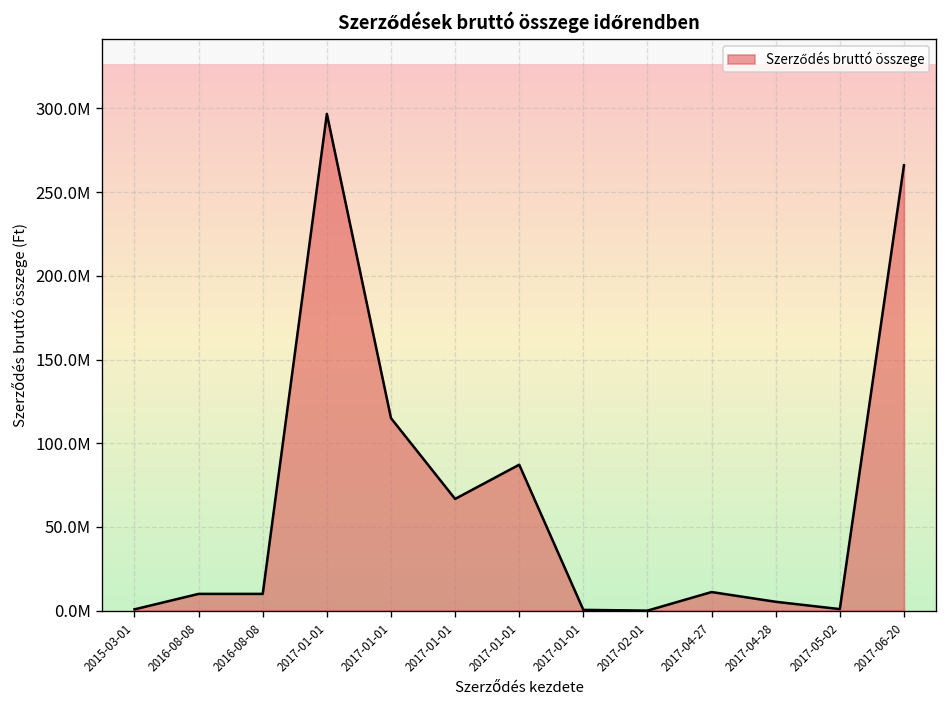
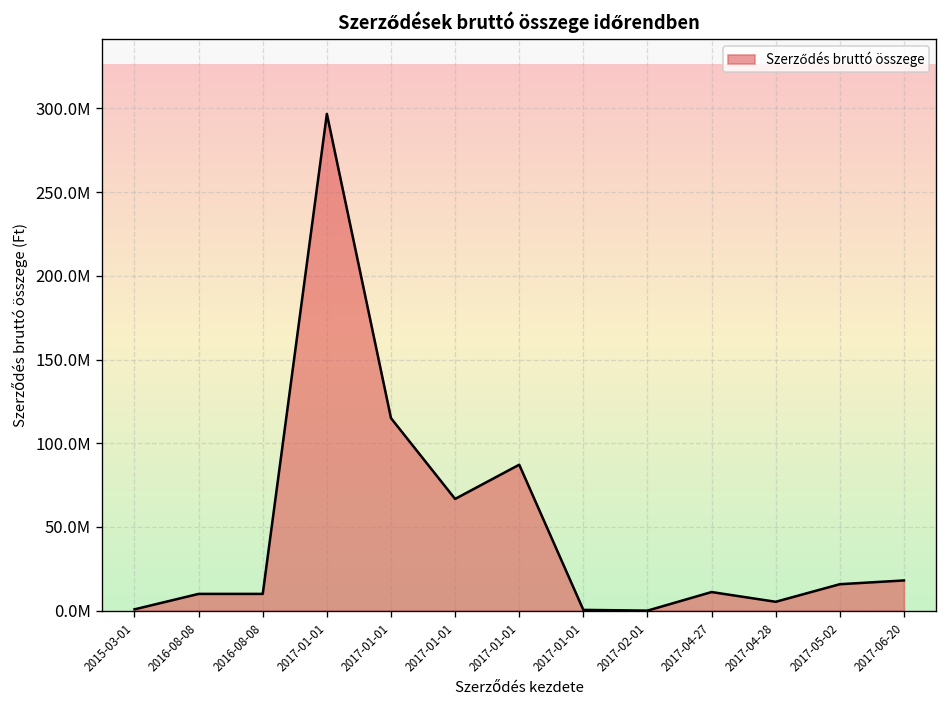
2017-05-02: 1000000 -> 16000000
2017-06-20: 266000000 -> 18000000
